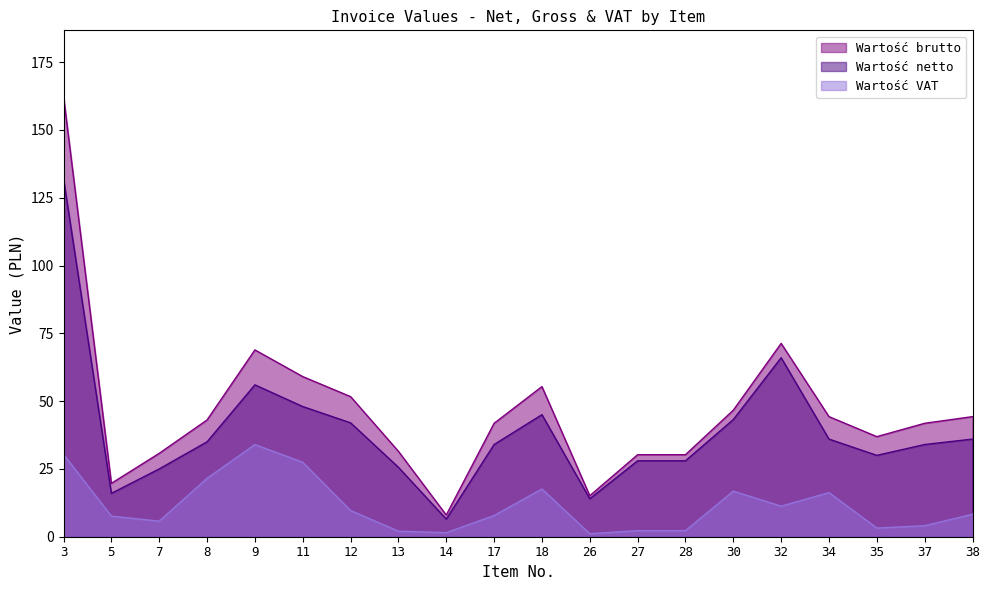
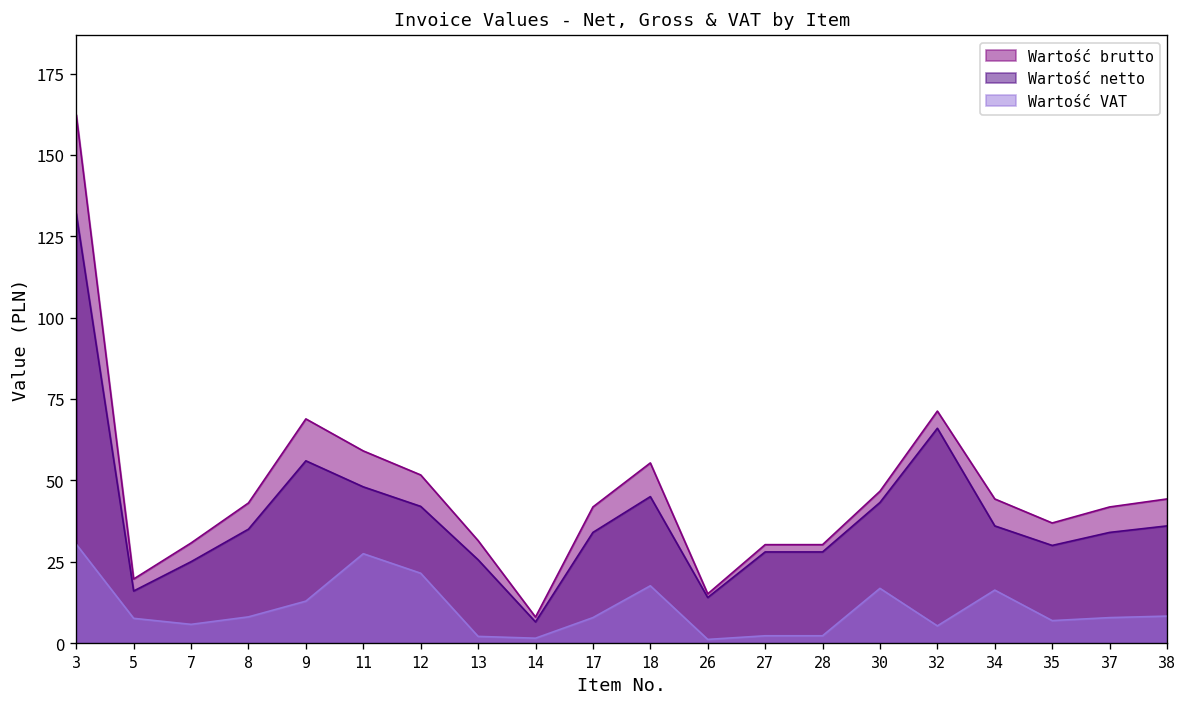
Wartość VAT, 8: 22 -> 8
Wartość VAT, 9: 34 -> 13
Wartość VAT, 12: 10 -> 21
Wartość VAT, 32: 11 -> 5
Wartość VAT, 35: 3 -> 7
Wartość VAT, 37: 4 -> 8
